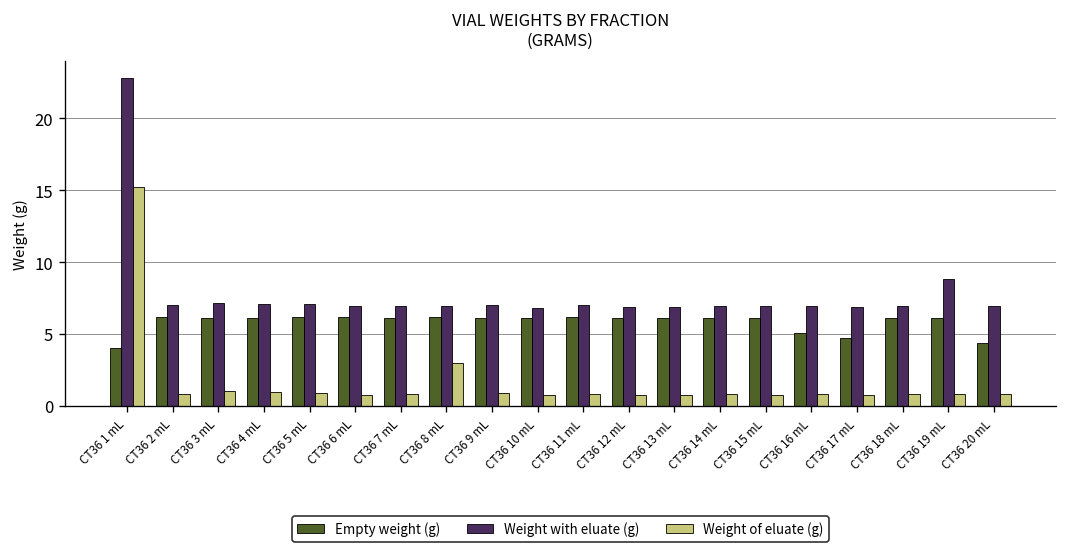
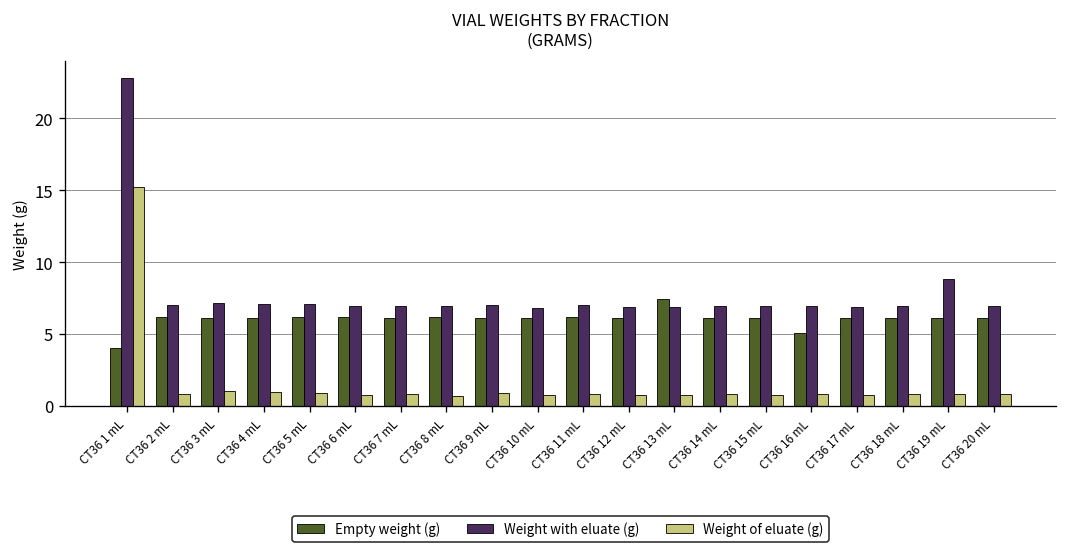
Weight of eluate (g), CT36 8 mL: 3.0 -> 0.7
Empty weight (g), CT36 13 mL: 6.1 -> 7.4
Empty weight (g), CT36 17 mL: 4.7 -> 6.1
Empty weight (g), CT36 20 mL: 4.4 -> 6.1
